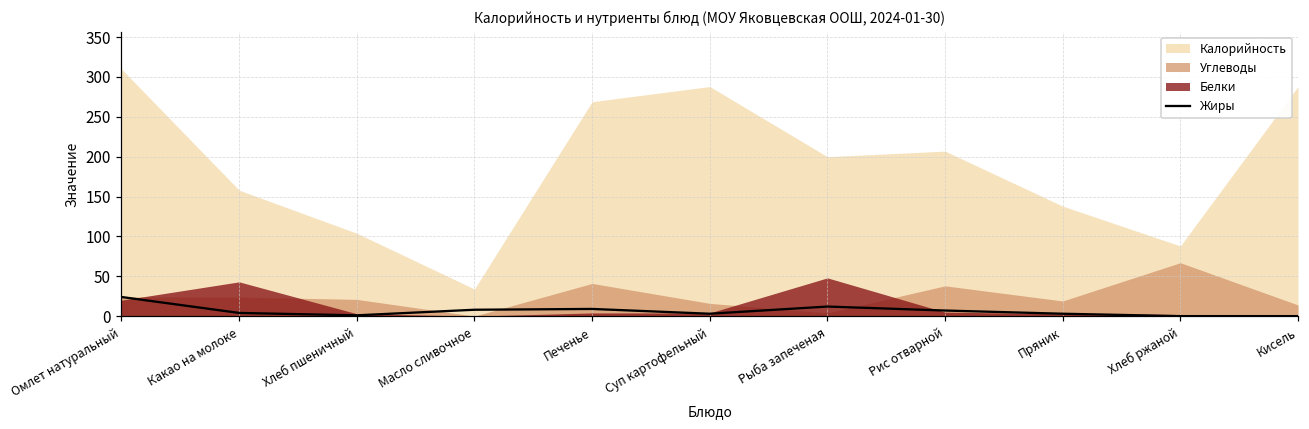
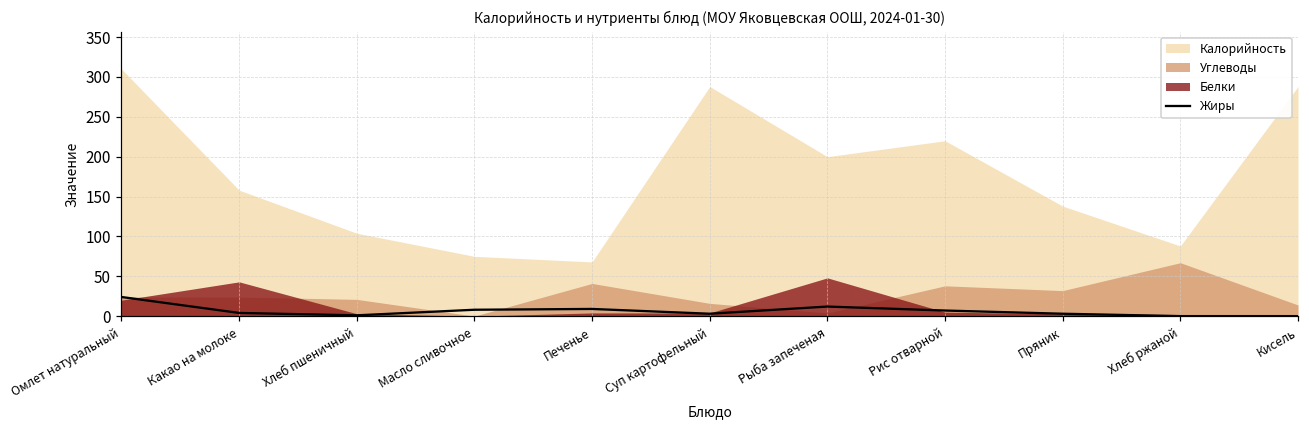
Калорийность, Масло сливочное: 30 -> 80
Калорийность, Печенье: 270 -> 70
Калорийность, Рис отварной: 210 -> 220
Углеводы, Пряник: 20 -> 30
